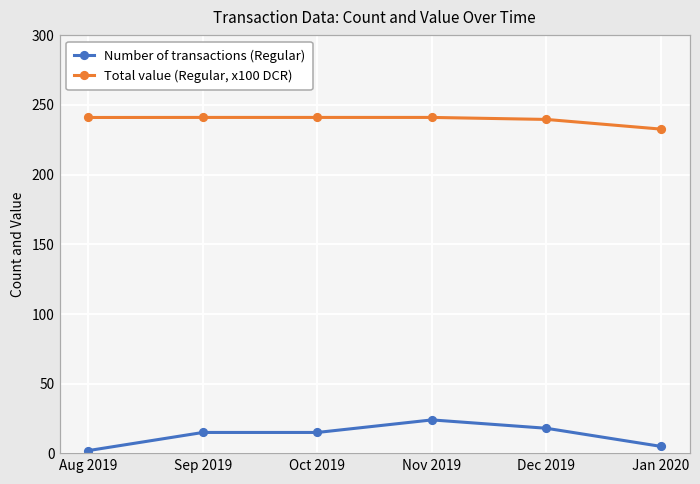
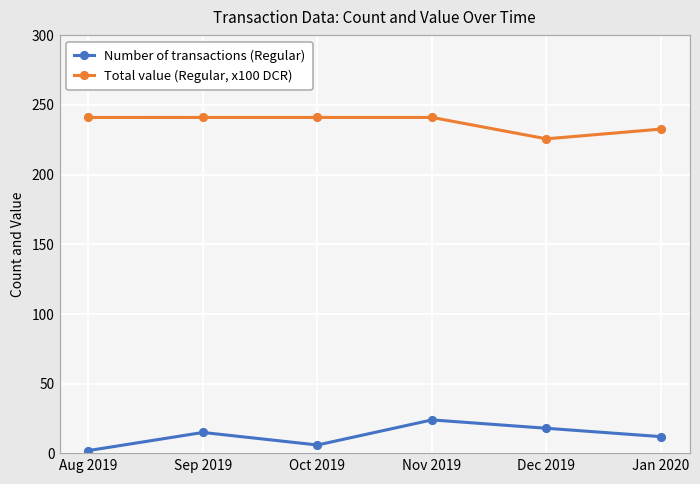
Number of transactions (Regular), Oct 2019: 15 -> 6
Total value (Regular, x100 DCR), Dec 2019: 240 -> 226
Number of transactions (Regular), Jan 2020: 5 -> 12
